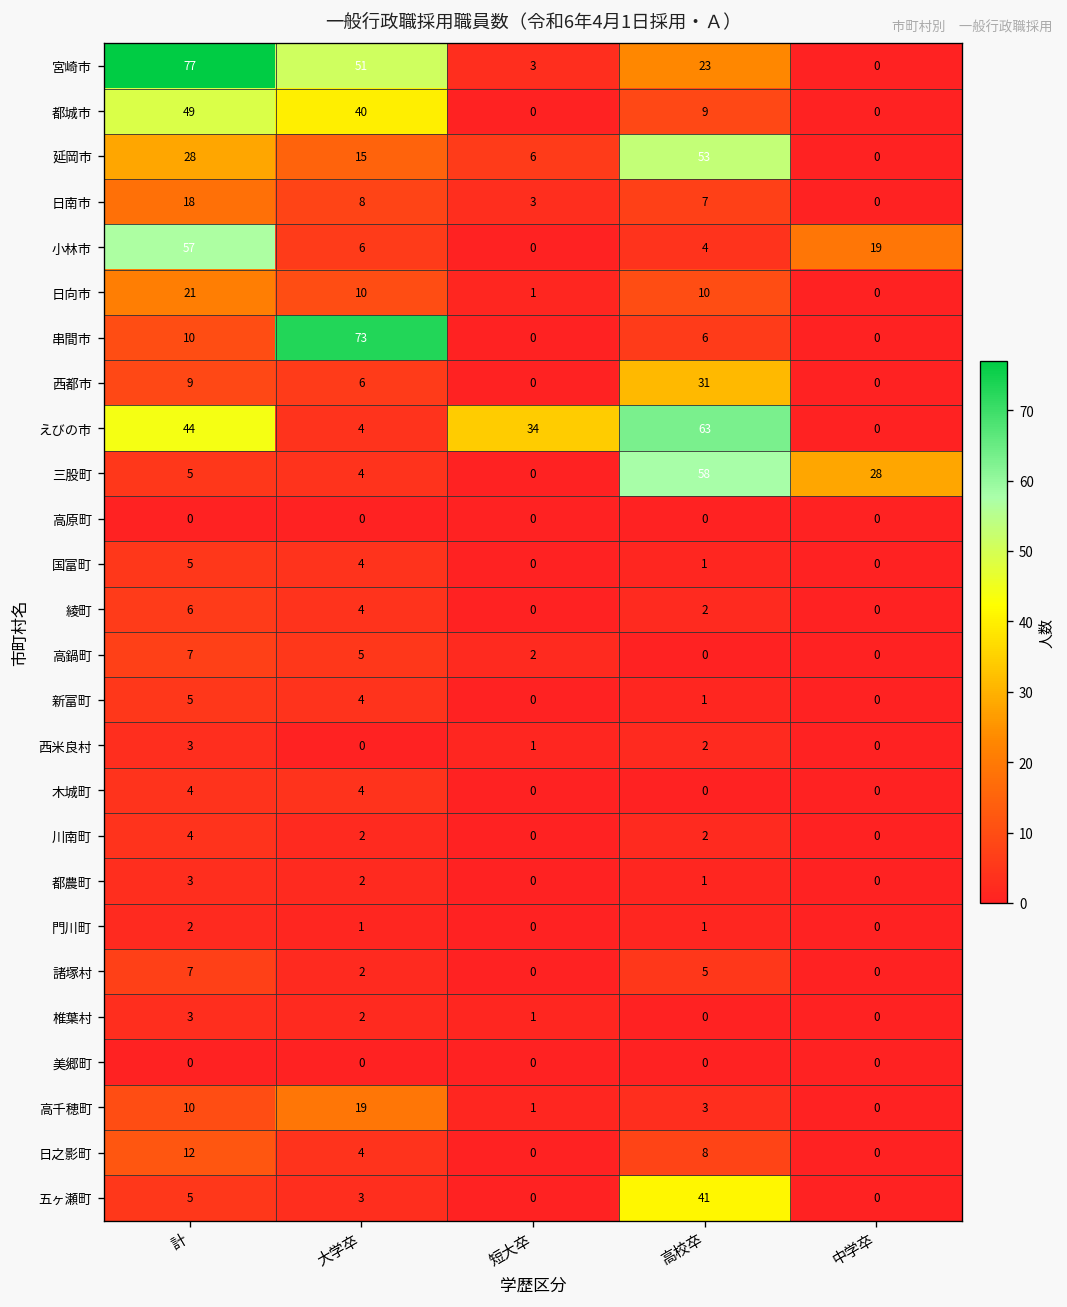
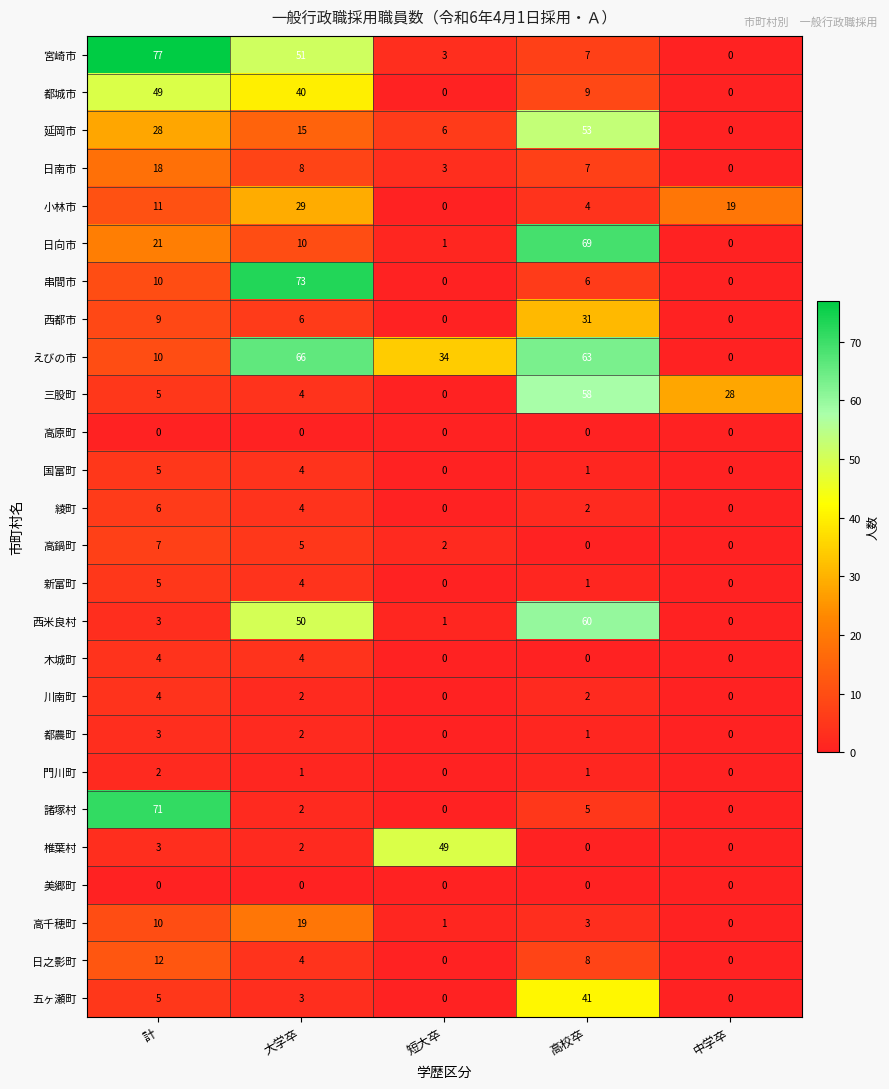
宮崎市, 高校卒: 23 -> 7
小林市, 計: 57 -> 11
小林市, 大学卒: 6 -> 29
日向市, 高校卒: 10 -> 69
えびの市, 計: 44 -> 10
えびの市, 大学卒: 4 -> 66
西米良村, 大学卒: 0 -> 50
西米良村, 高校卒: 2 -> 60
諸塚村, 計: 7 -> 71
椎葉村, 短大卒: 1 -> 49
